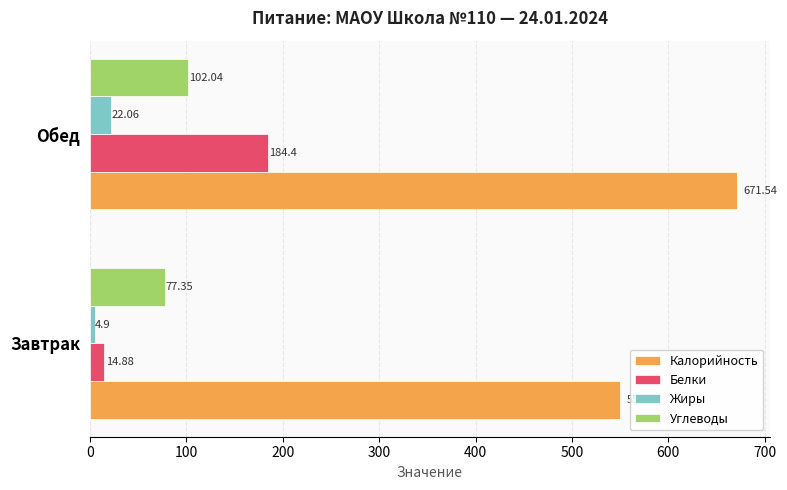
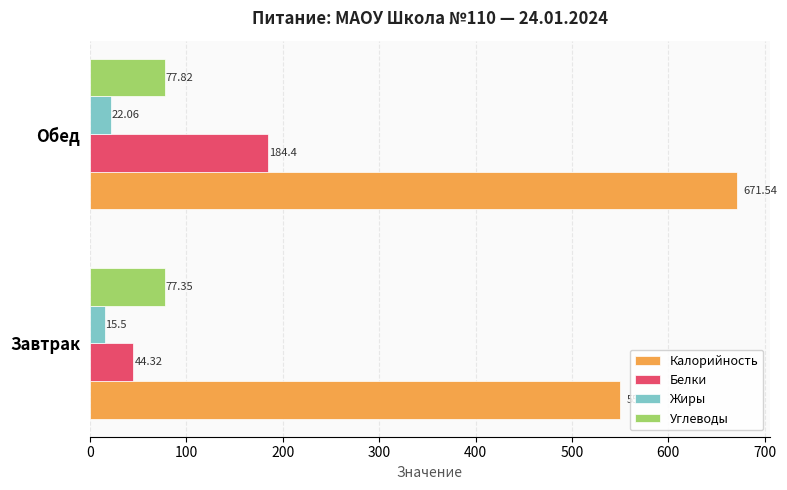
Углеводы, Обед: 102.04 -> 77.82
Жиры, Завтрак: 4.9 -> 15.5
Белки, Завтрак: 14.88 -> 44.32
